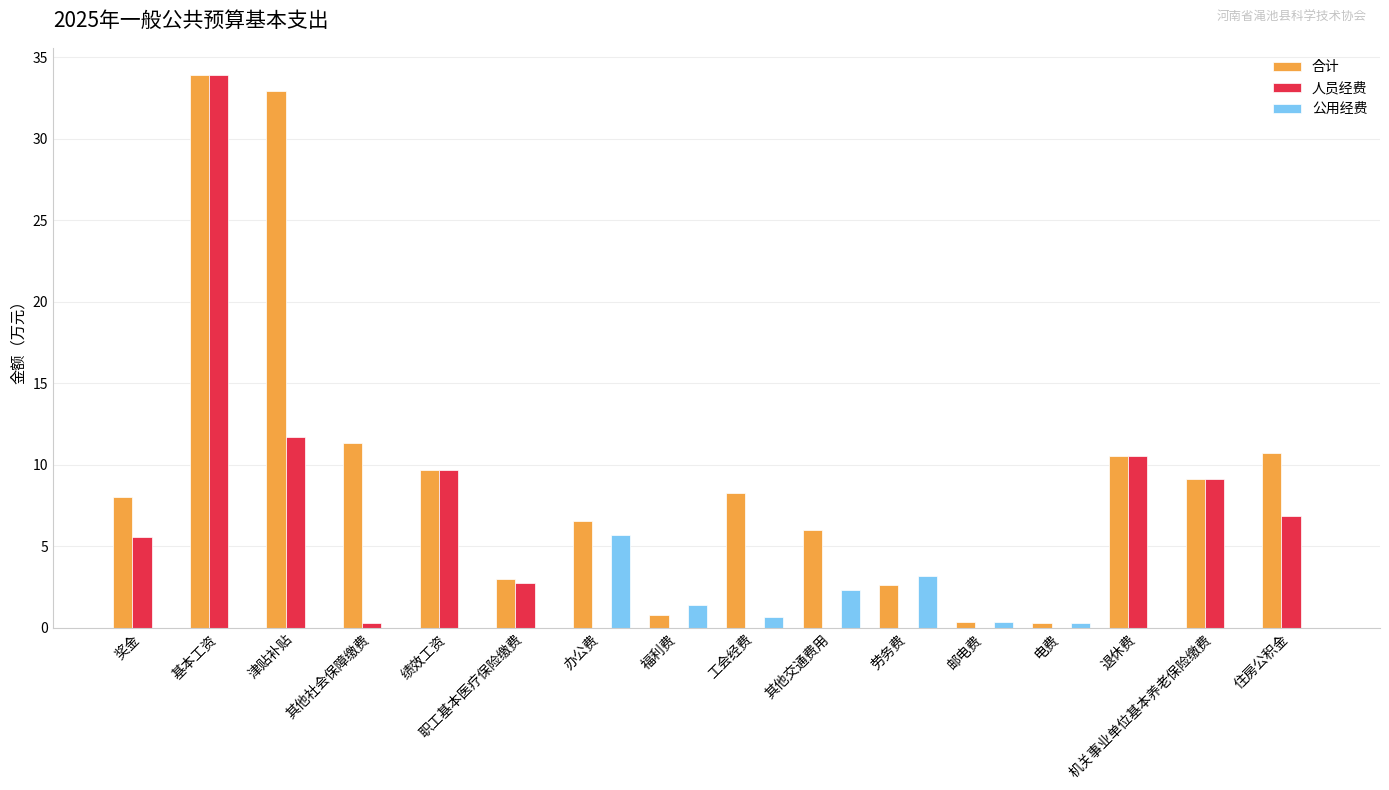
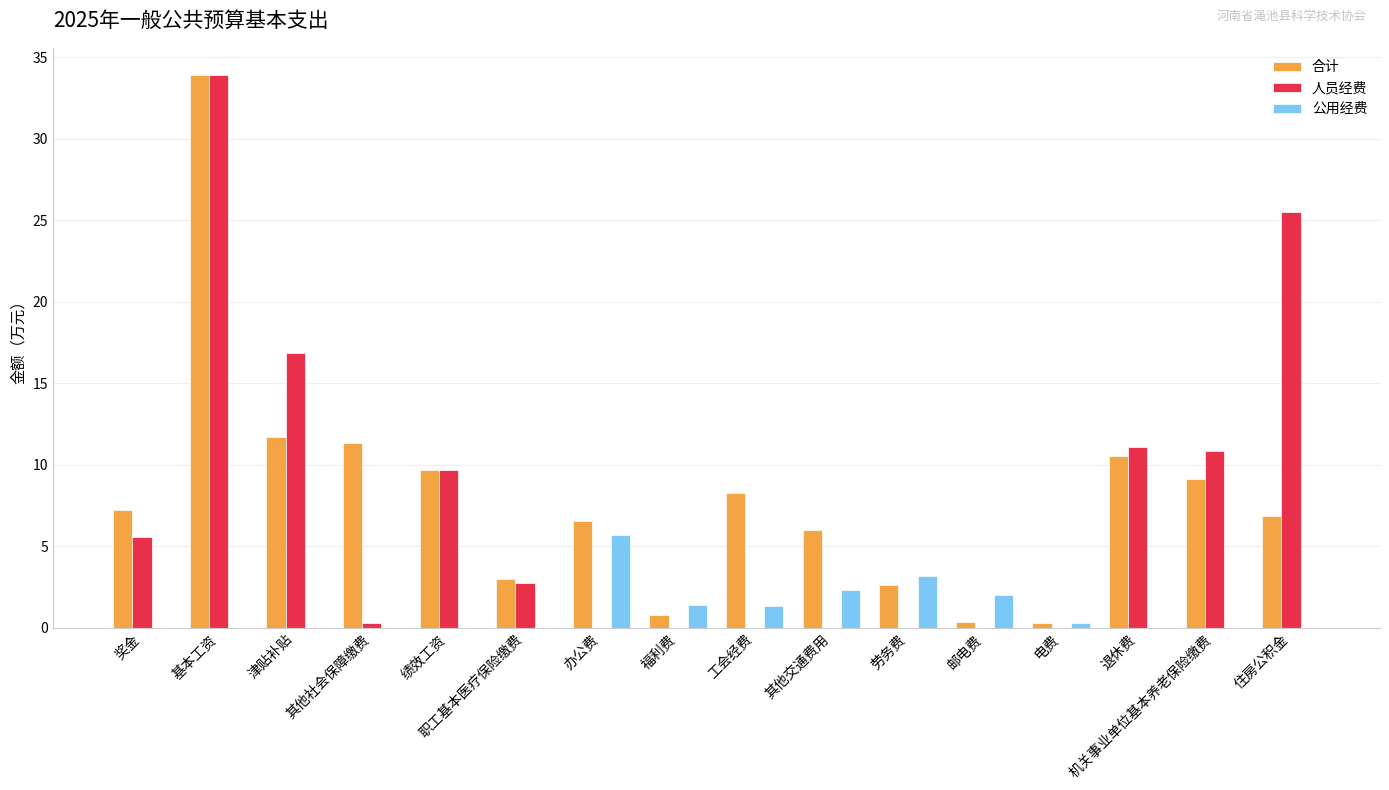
合计, 奖金: 8.0 -> 7.2
合计, 津贴补贴: 32.9 -> 11.7
人员经费, 津贴补贴: 11.7 -> 16.8
公用经费, 工会经费: 0.7 -> 1.3
公用经费, 邮电费: 0.4 -> 2.0
人员经费, 退休费: 10.5 -> 11.1
人员经费, 机关事业单位基本养老保险缴费: 9.1 -> 10.9
合计, 住房公积金: 10.8 -> 6.8
人员经费, 住房公积金: 6.8 -> 25.5
